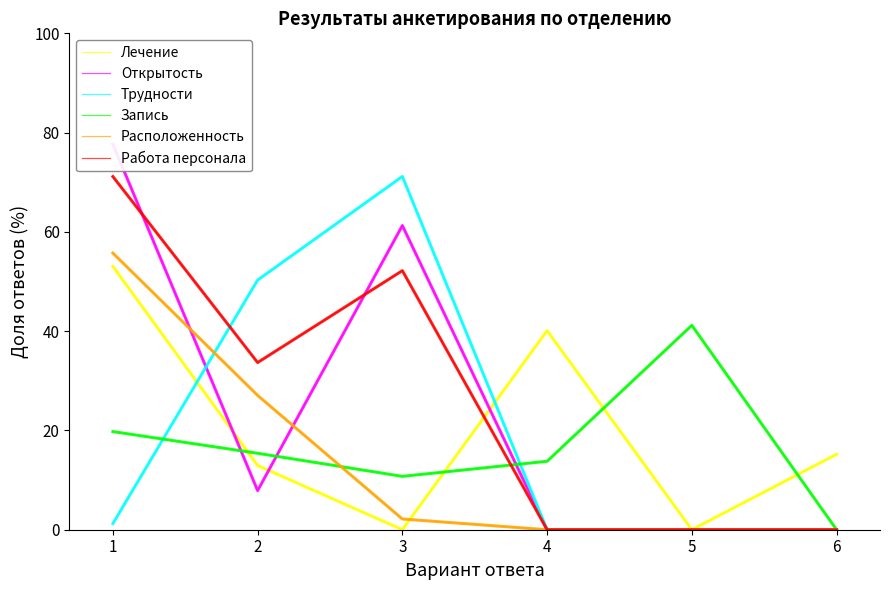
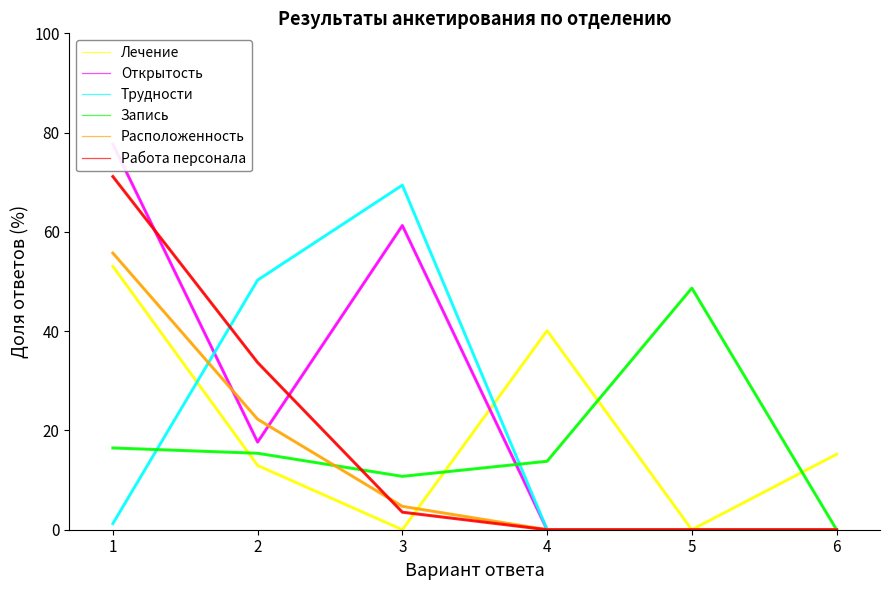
Запись, 1: 20 -> 16
Открытость, 2: 8 -> 18
Расположенность, 2: 27 -> 22
Трудности, 3: 71 -> 69
Расположенность, 3: 2 -> 5
Работа персонала, 3: 52 -> 4
Запись, 5: 41 -> 49
